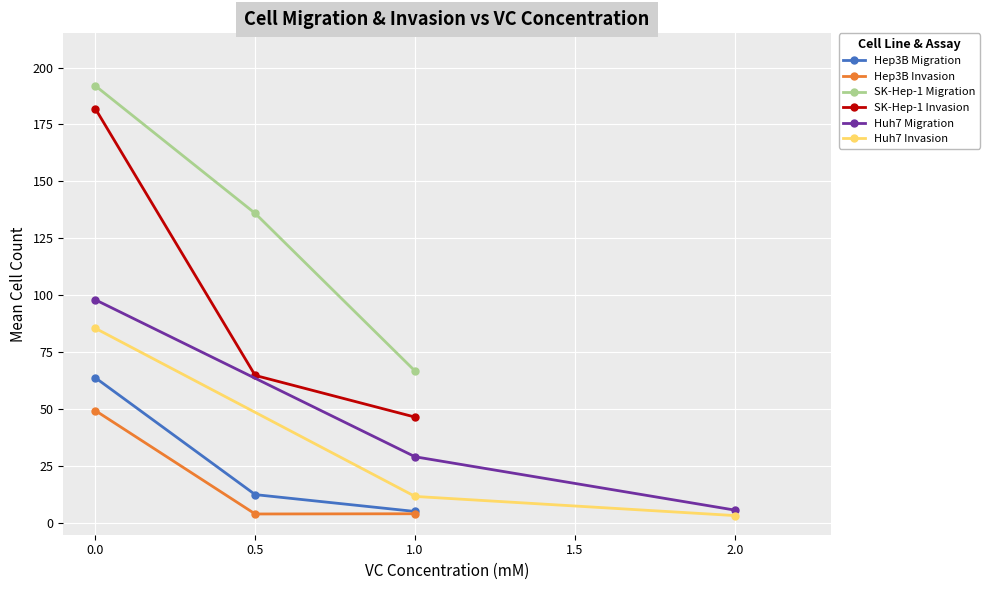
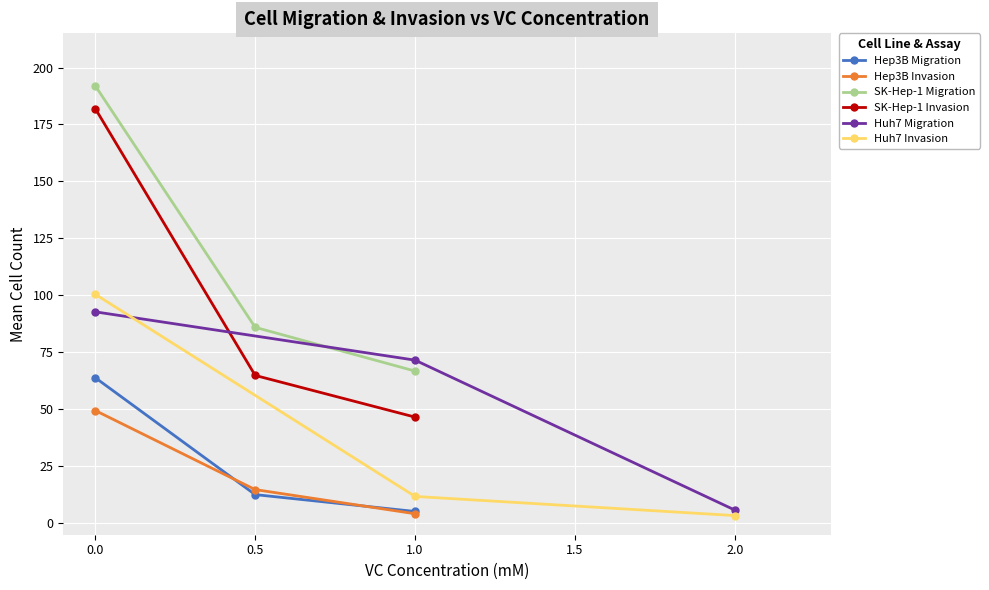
Huh7 Migration, 0.0: 98 -> 93
Huh7 Invasion, 0.0: 86 -> 101
Hep3B Invasion, 0.5: 4 -> 15
SK-Hep-1 Migration, 0.5: 136 -> 86
Huh7 Migration, 1.0: 29 -> 72
